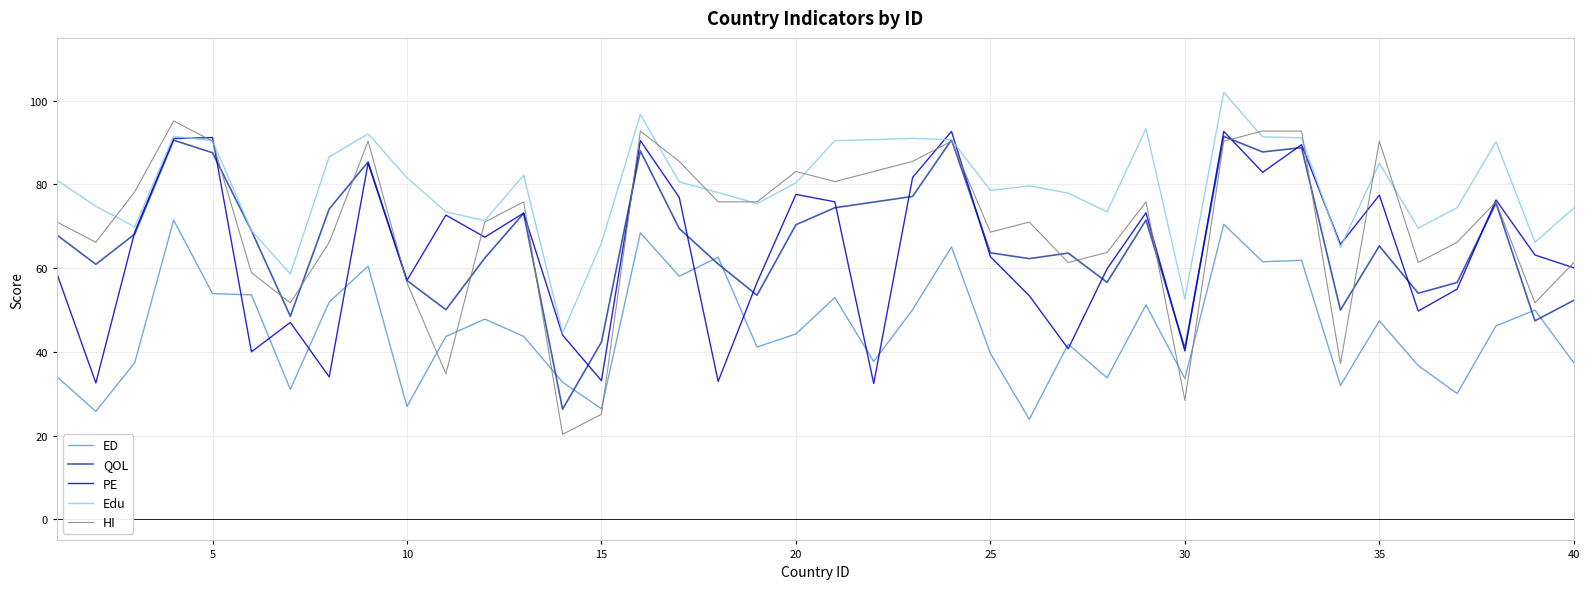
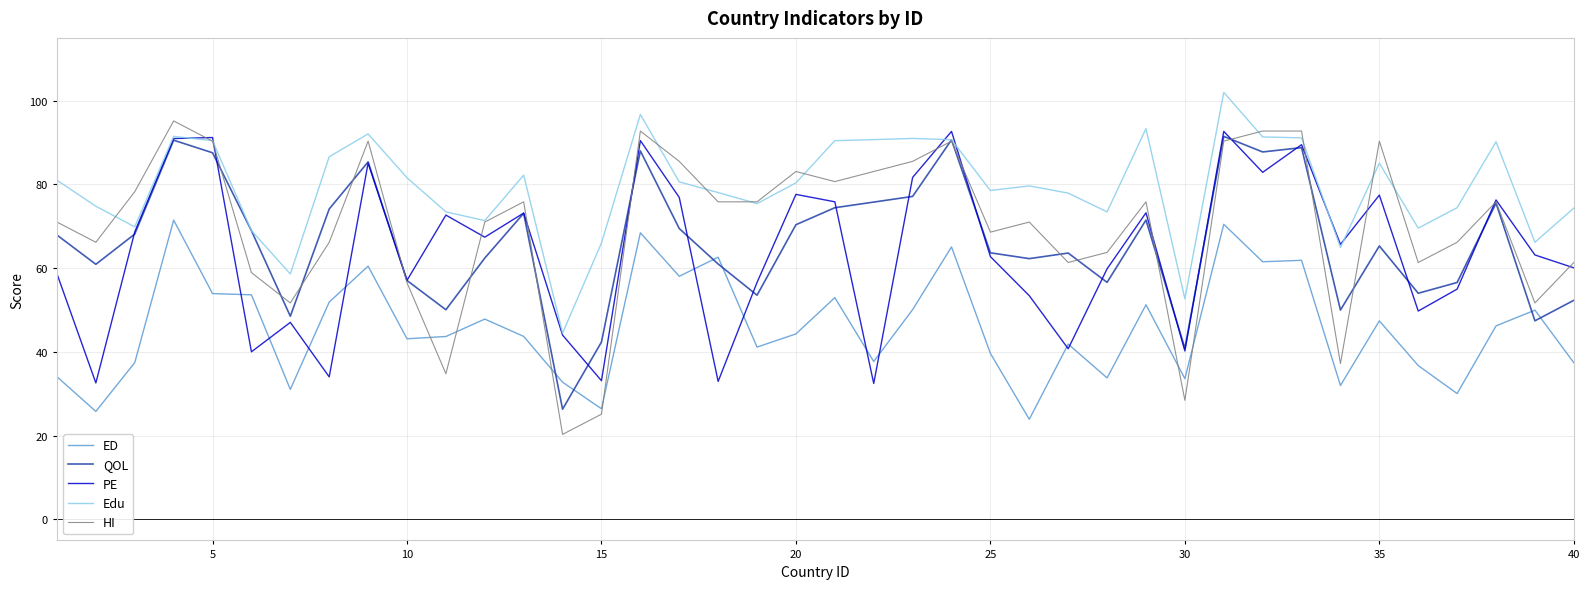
ED, 10: 27 -> 43
